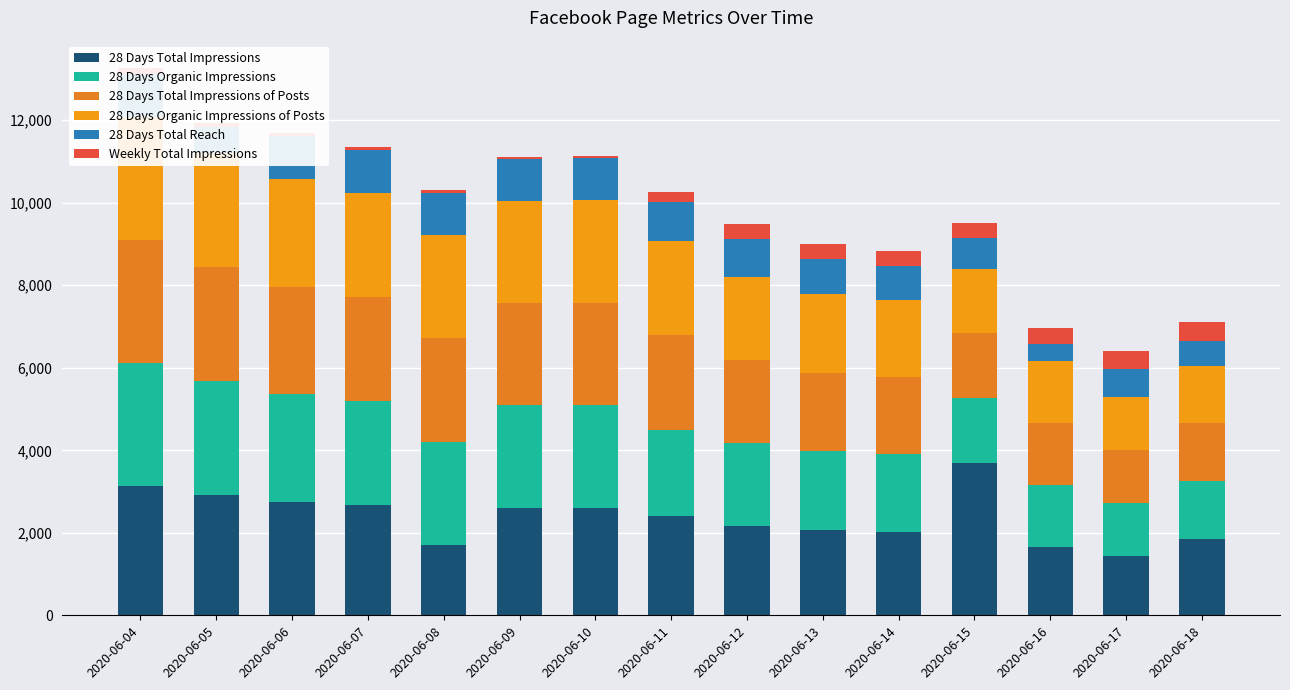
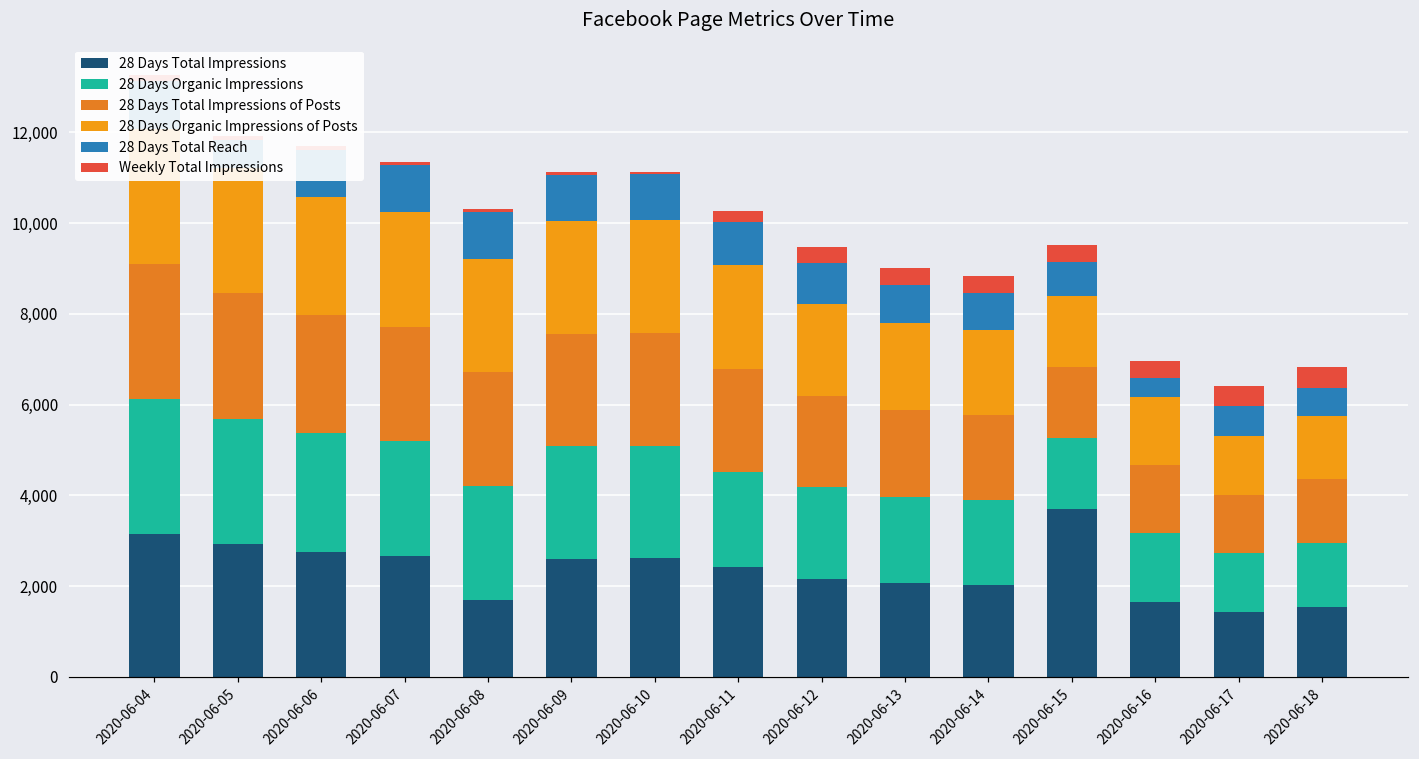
28 Days Total Impressions, 2020-06-18: 1,800 -> 1,500
